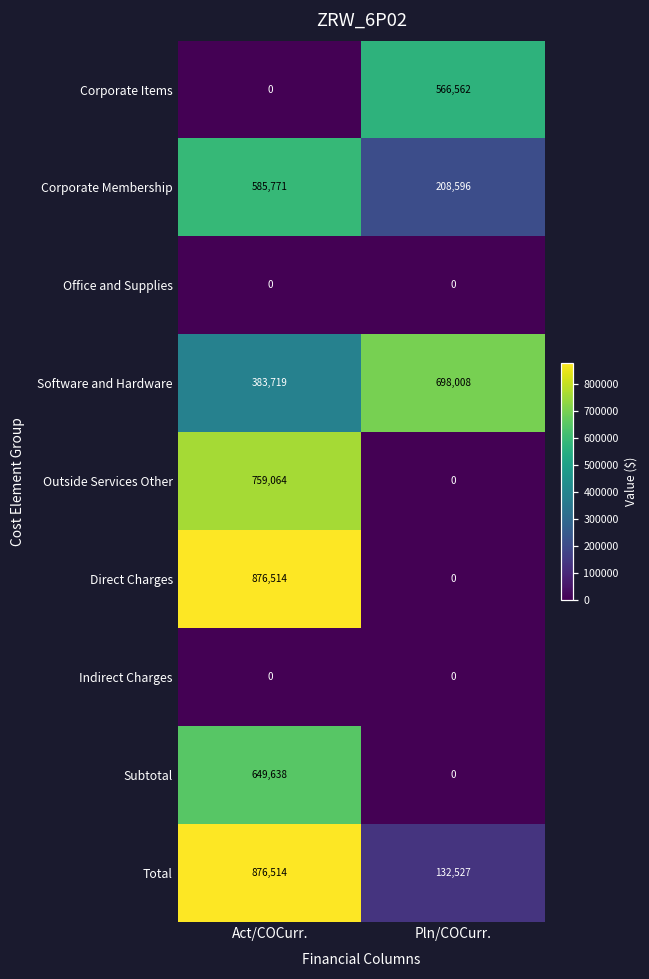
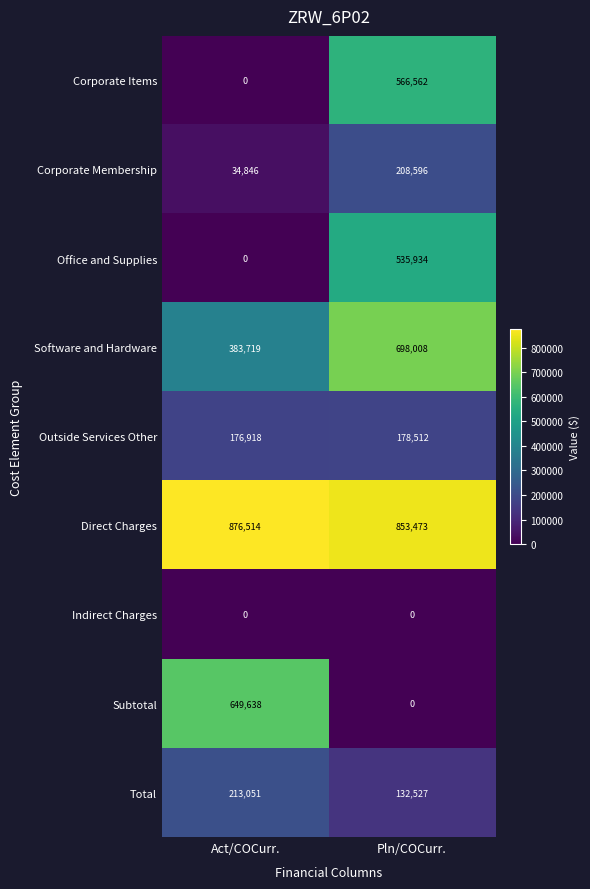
Corporate Membership, Act/COCurr.: 585,771 -> 34,846
Office and Supplies, Pln/COCurr.: 0 -> 535,934
Outside Services Other, Act/COCurr.: 759,064 -> 176,918
Outside Services Other, Pln/COCurr.: 0 -> 178,512
Direct Charges, Pln/COCurr.: 0 -> 853,473
Total, Act/COCurr.: 876,514 -> 213,051
